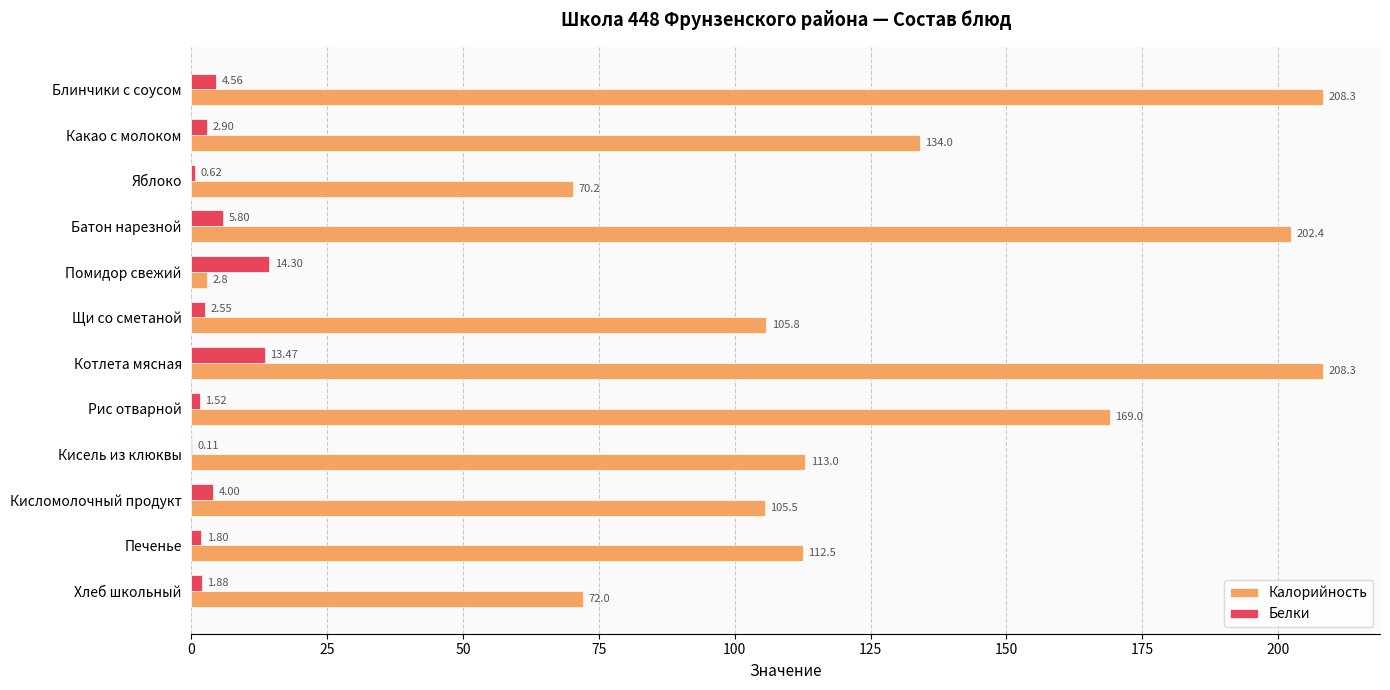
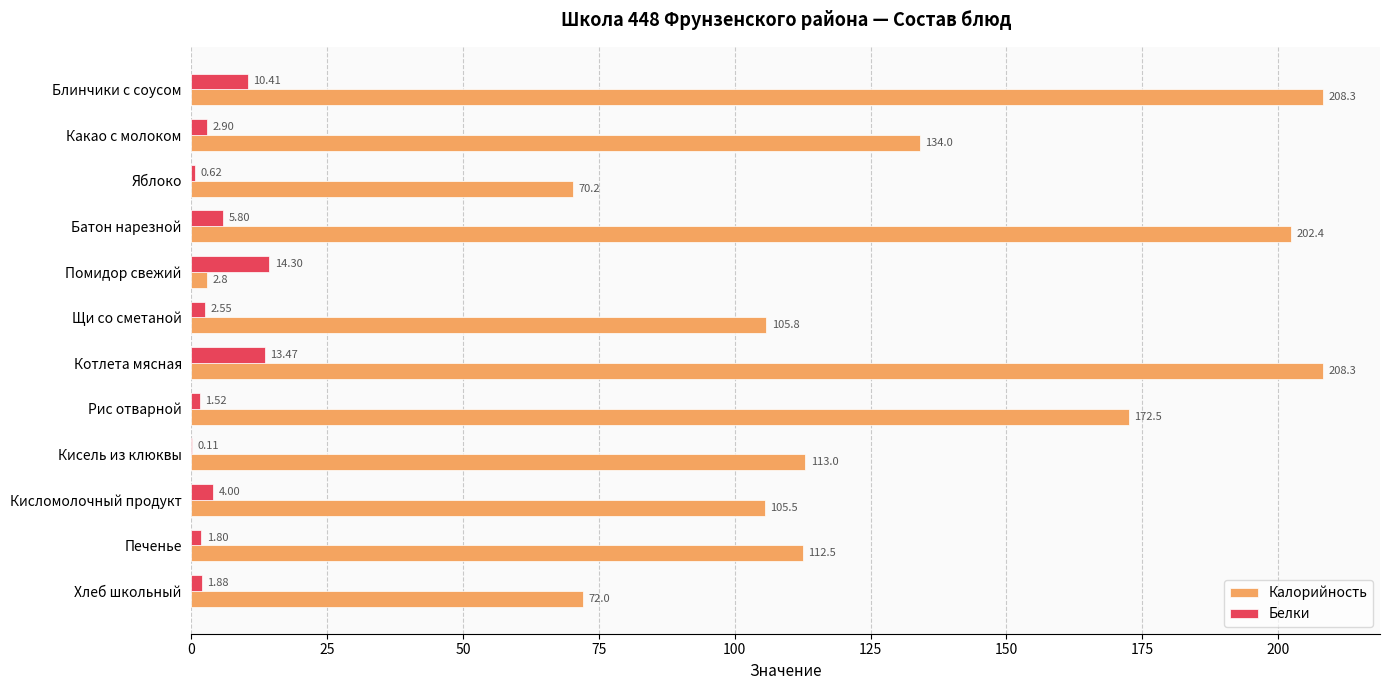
Белки, Блинчики с соусом: 4.56 -> 10.41
Калорийность, Рис отварной: 169.0 -> 172.5
